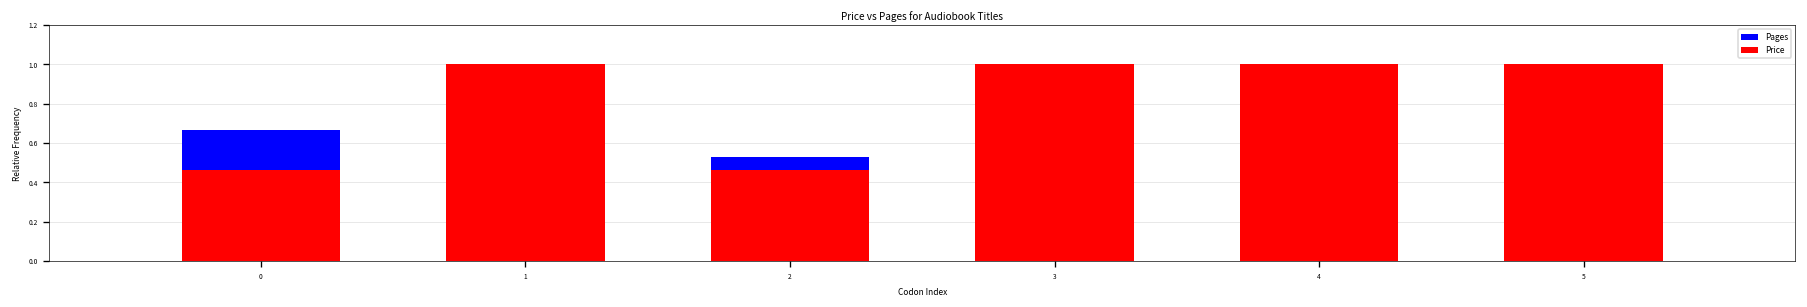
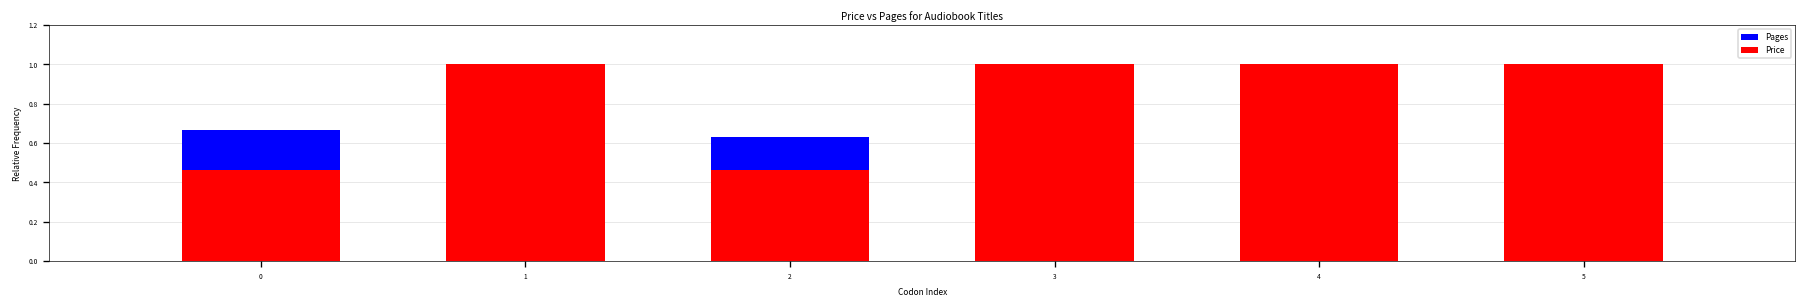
Pages, 2: 0.53 -> 0.63
